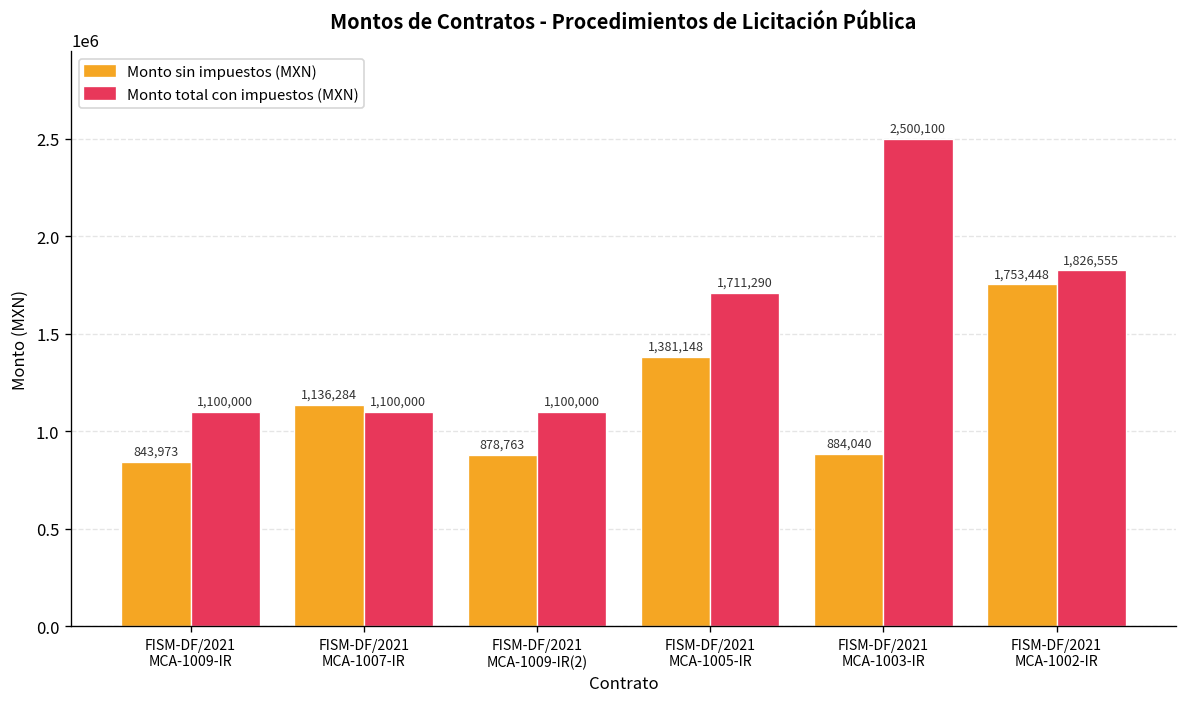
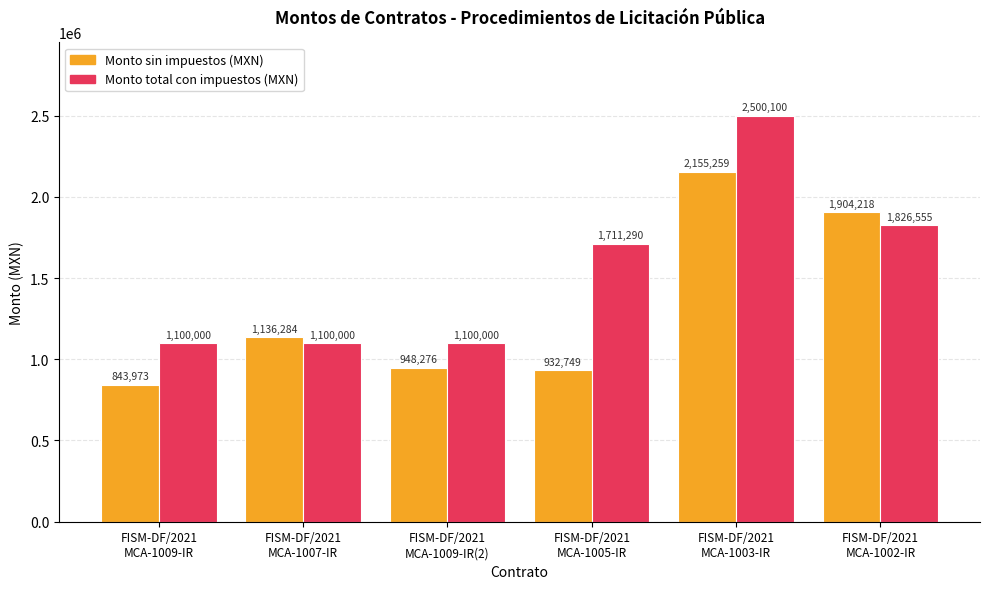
Monto sin impuestos (MXN), FISM-DF/2021 MCA-1009-IR(2): 878,763 -> 948,276
Monto sin impuestos (MXN), FISM-DF/2021 MCA-1005-IR: 1,381,148 -> 932,749
Monto sin impuestos (MXN), FISM-DF/2021 MCA-1003-IR: 884,040 -> 2,155,259
Monto sin impuestos (MXN), FISM-DF/2021 MCA-1002-IR: 1,753,448 -> 1,904,218
